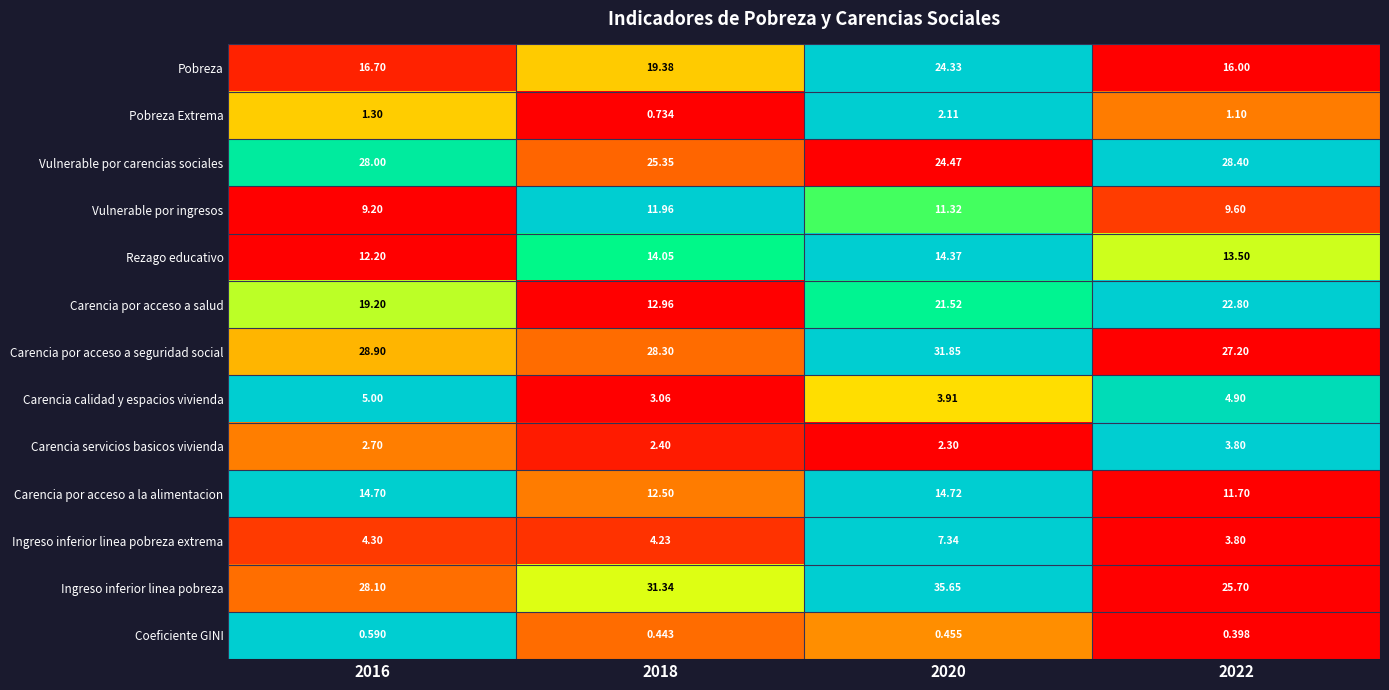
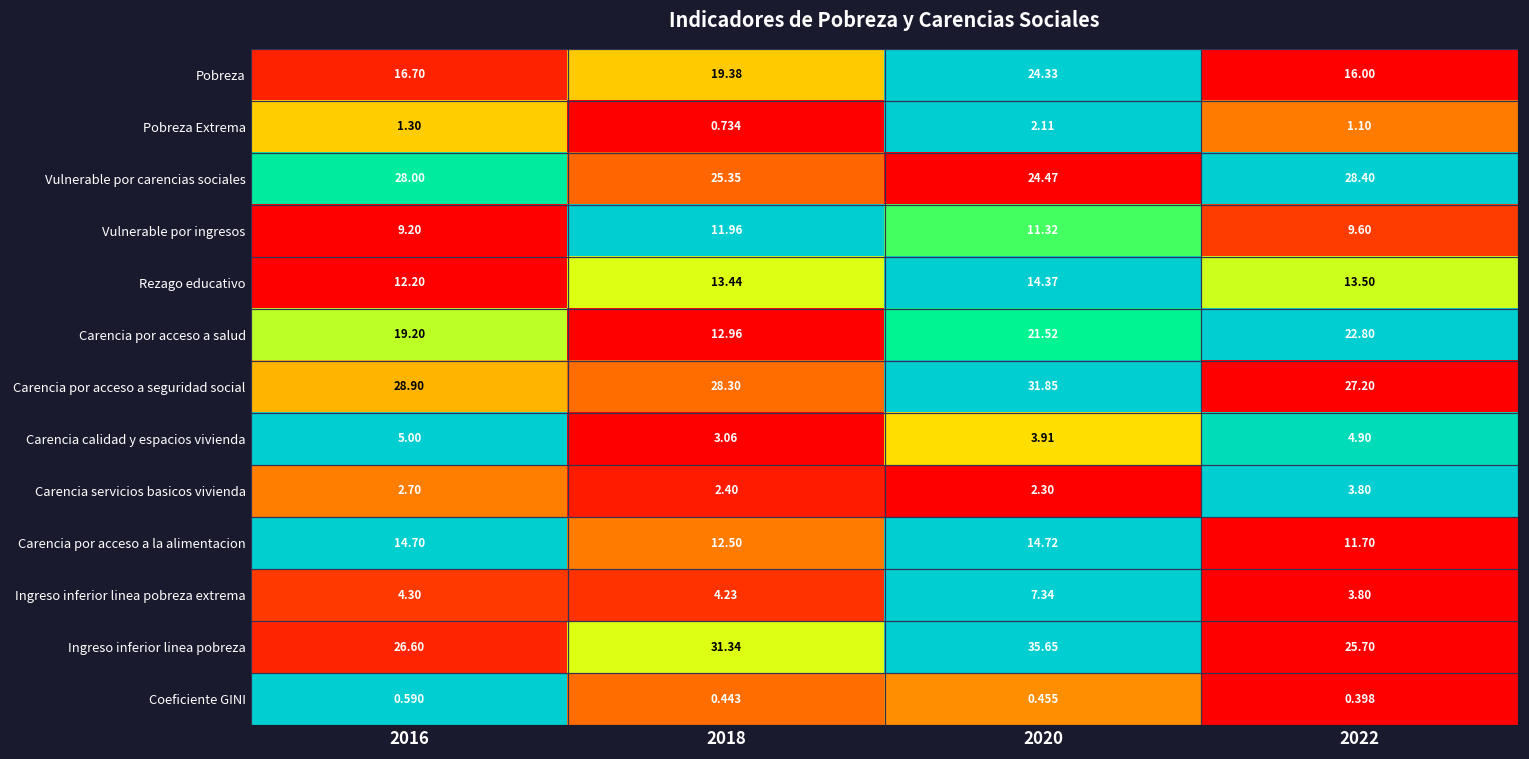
Rezago educativo, 2018: 14.05 -> 13.44
Ingreso inferior linea pobreza, 2016: 28.10 -> 26.60
